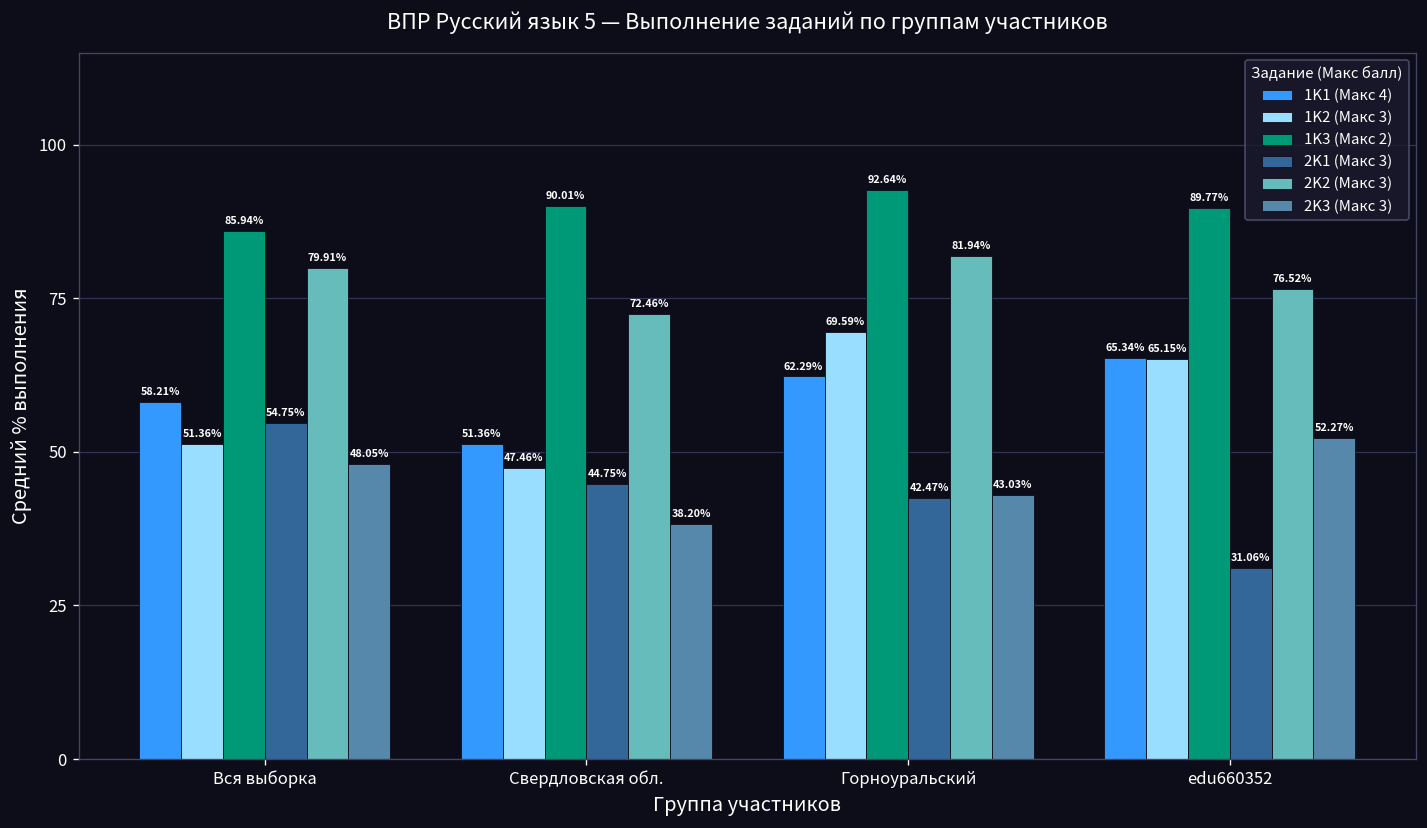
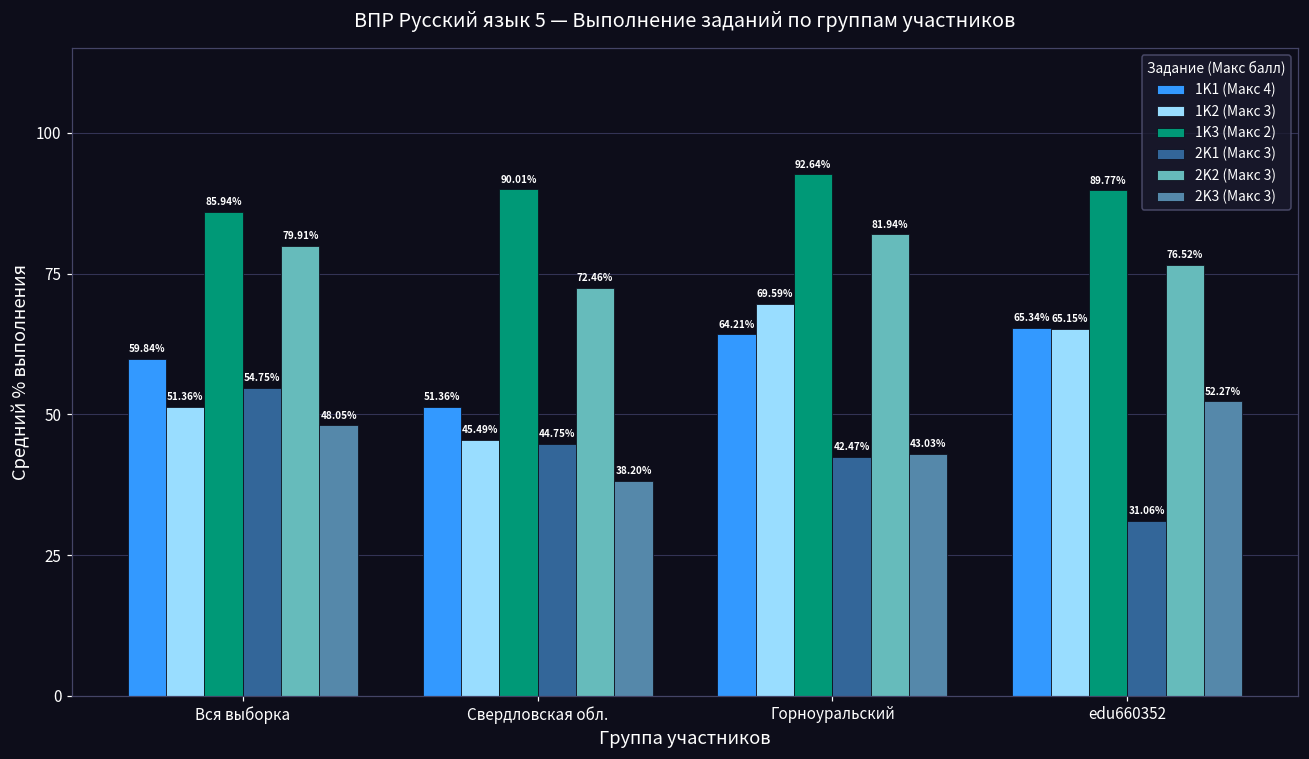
1K1 (Макс 4), Вся выборка: 58.21% -> 59.84%
1K2 (Макс 3), Свердловская обл.: 47.46% -> 45.49%
1K1 (Макс 4), Горноуральский: 62.29% -> 64.21%
